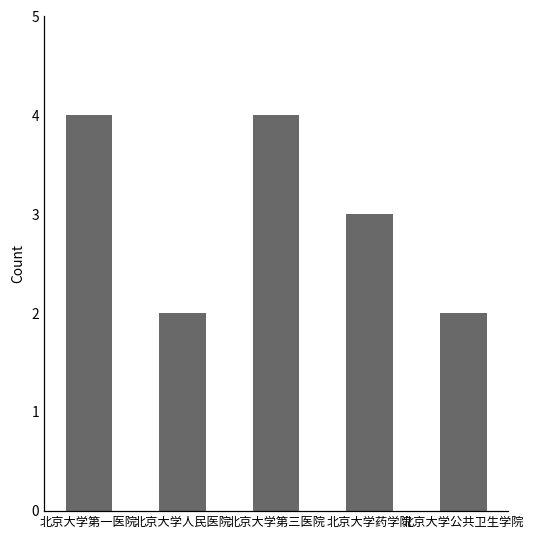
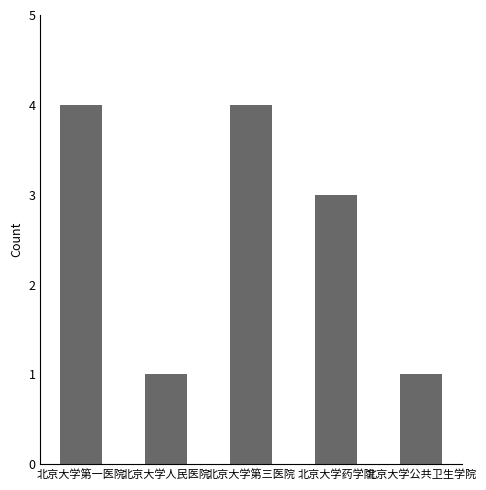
北京大学人民医院: 2 -> 1
北京大学公共卫生学院: 2 -> 1
